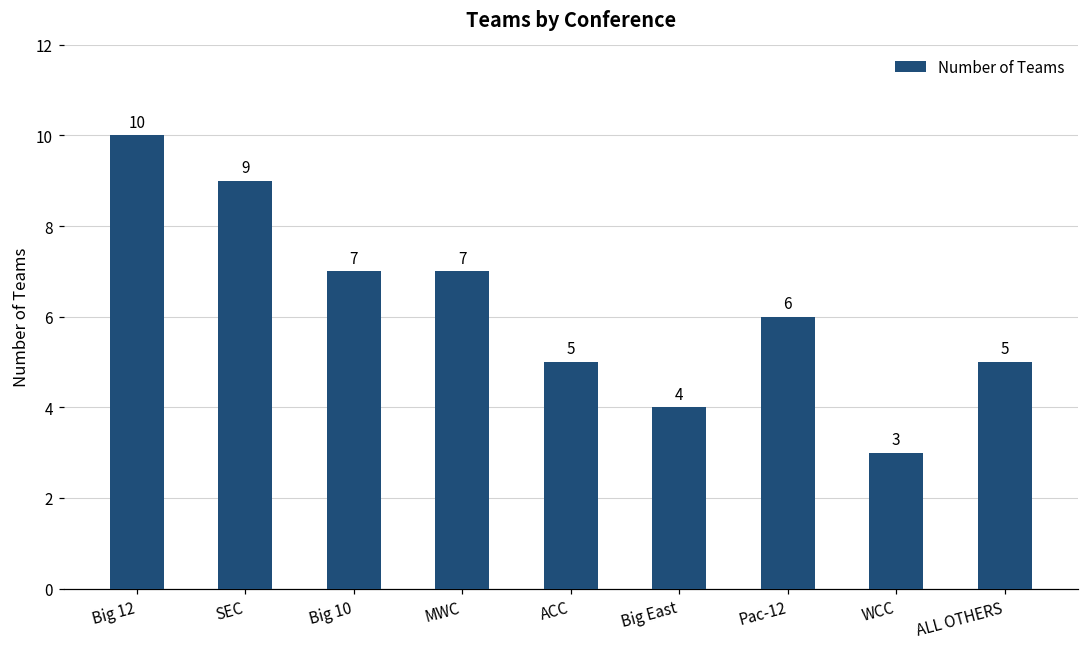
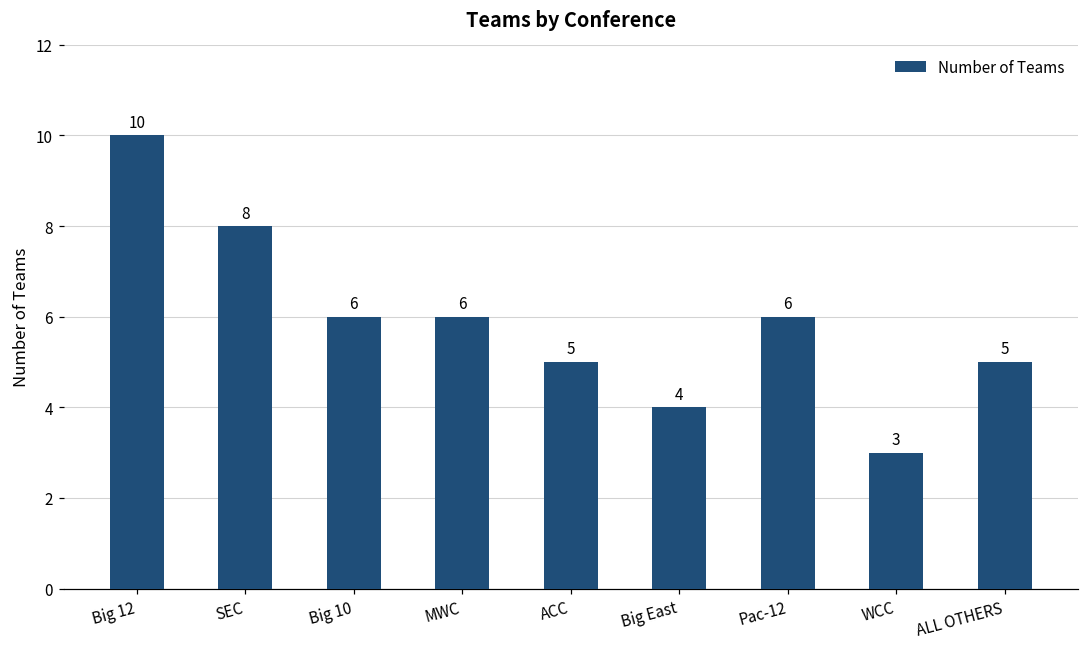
SEC: 9 -> 8
Big 10: 7 -> 6
MWC: 7 -> 6
